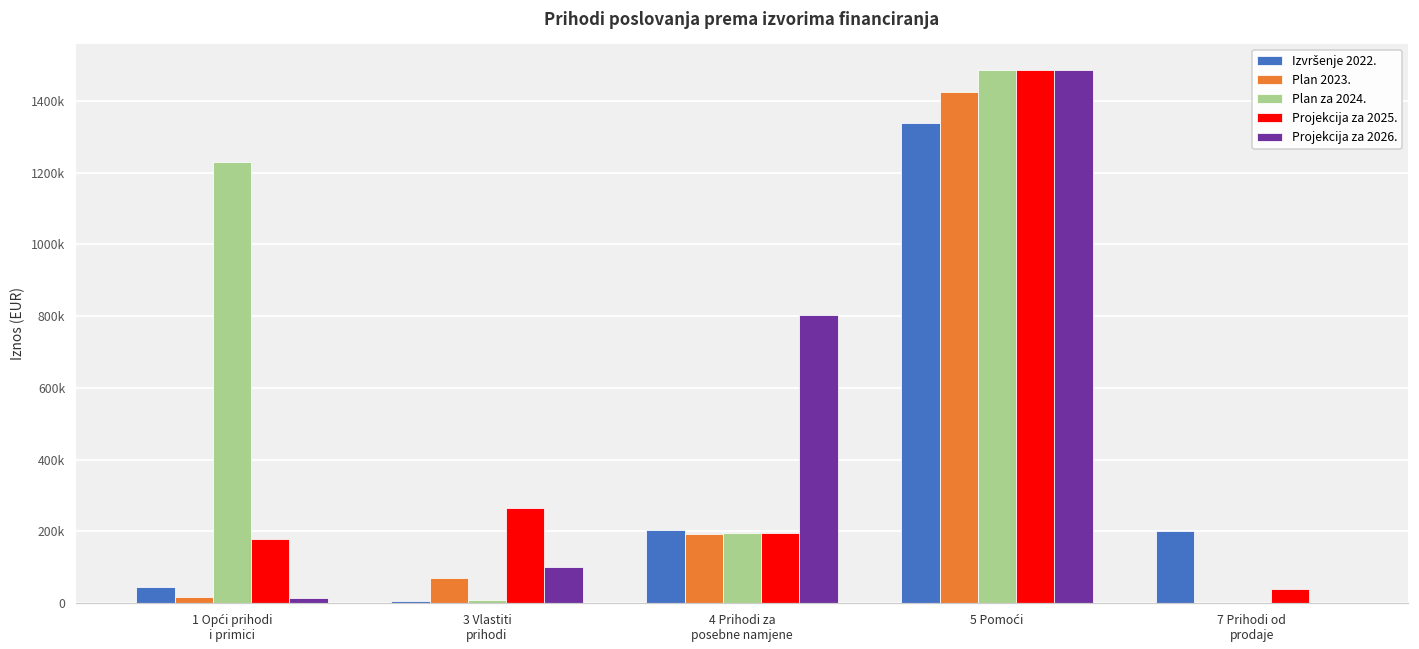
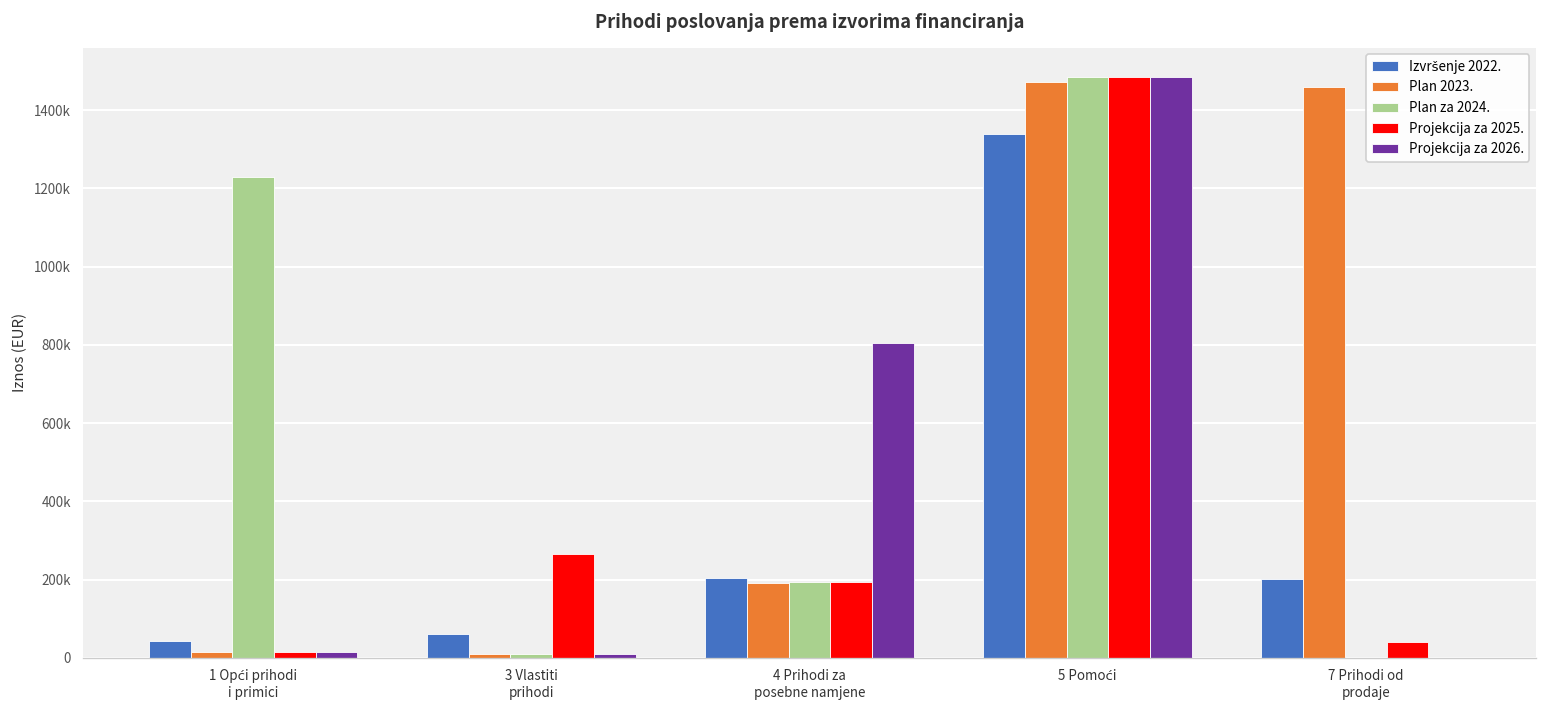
Projekcija za 2025., 1 Opći prihodi i primici: 180000 -> 10000
Izvršenje 2022., 3 Vlastiti prihodi: 10000 -> 60000
Plan 2023., 3 Vlastiti prihodi: 70000 -> 10000
Projekcija za 2026., 3 Vlastiti prihodi: 100000 -> 10000
Plan 2023., 5 Pomoći: 1430000 -> 1470000
Plan 2023., 7 Prihodi od prodaje: 0 -> 1460000
